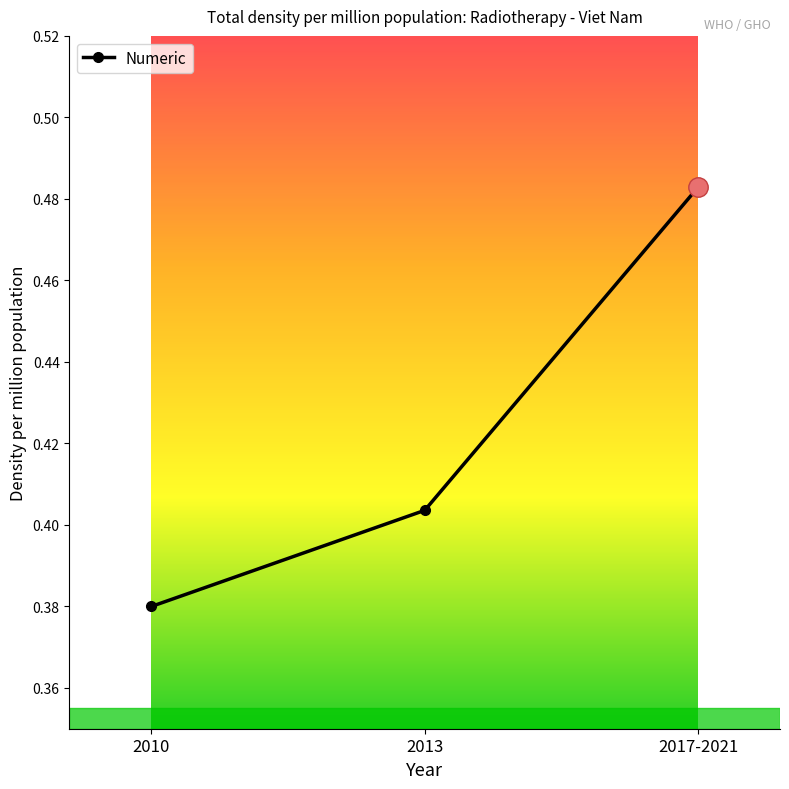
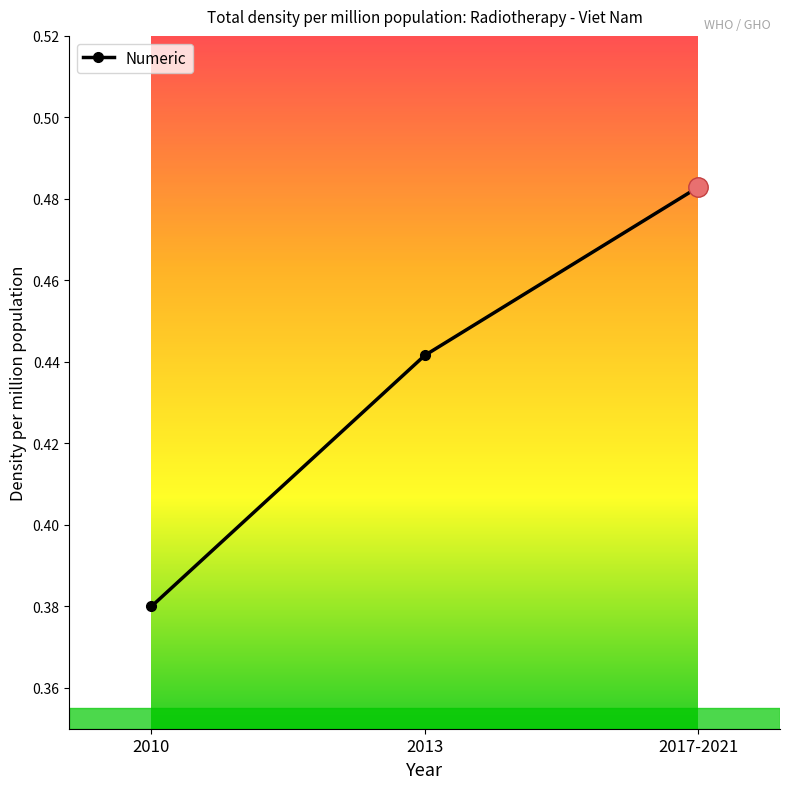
Numeric, 2013: 0.404 -> 0.442
